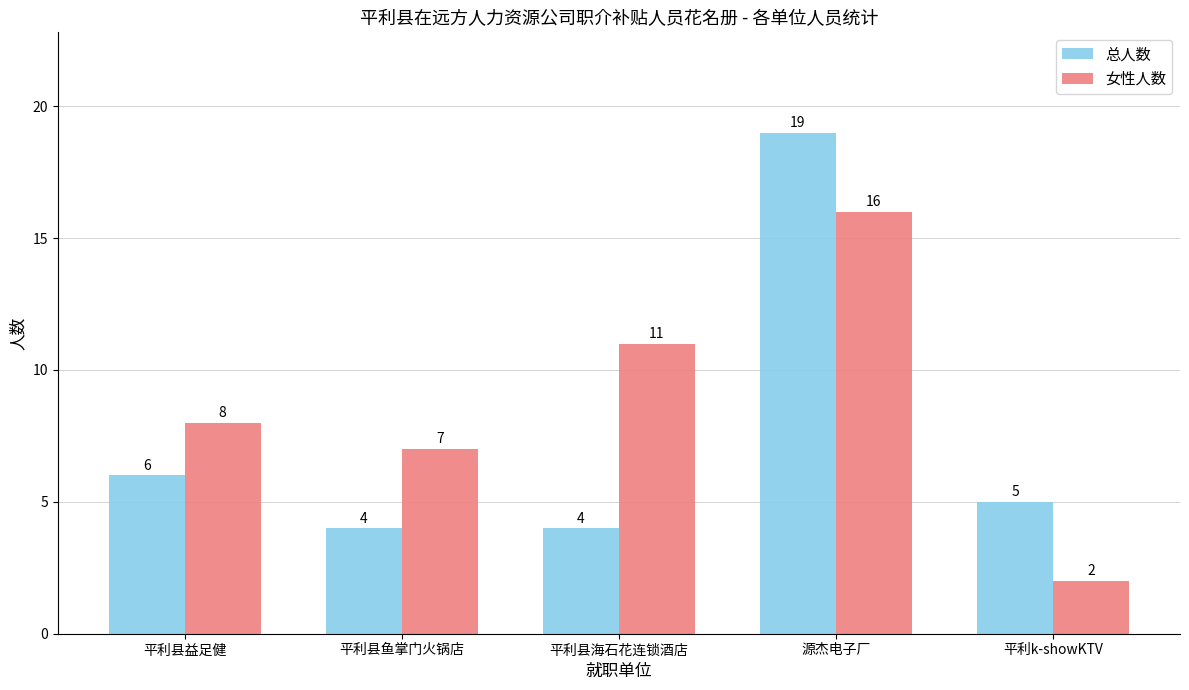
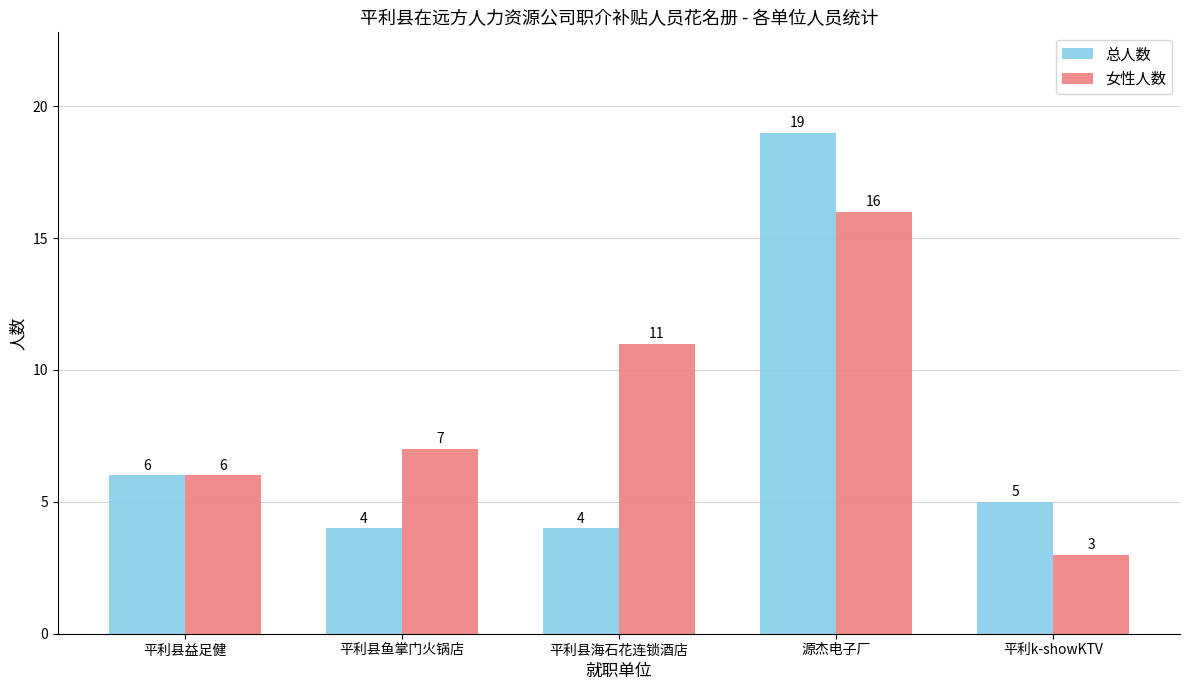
女性人数, 平利县益足健: 8 -> 6
女性人数, 平利k-showKTV: 2 -> 3
